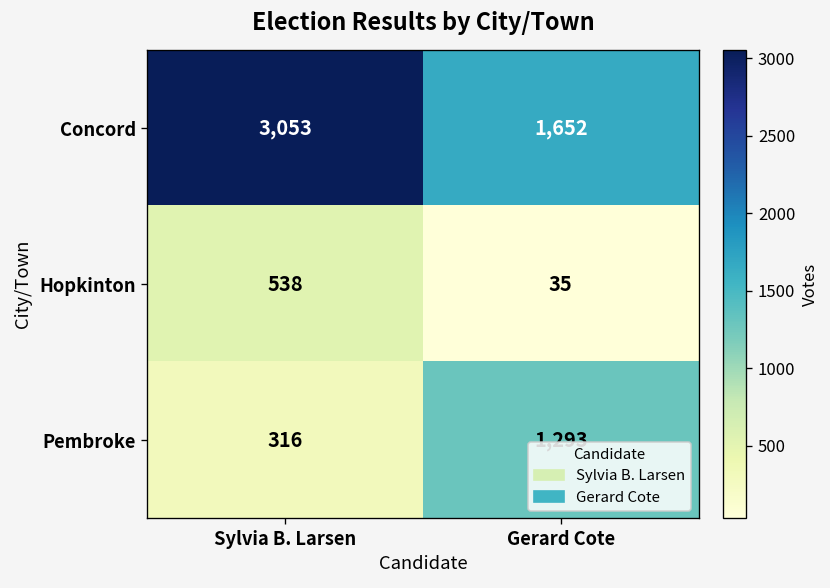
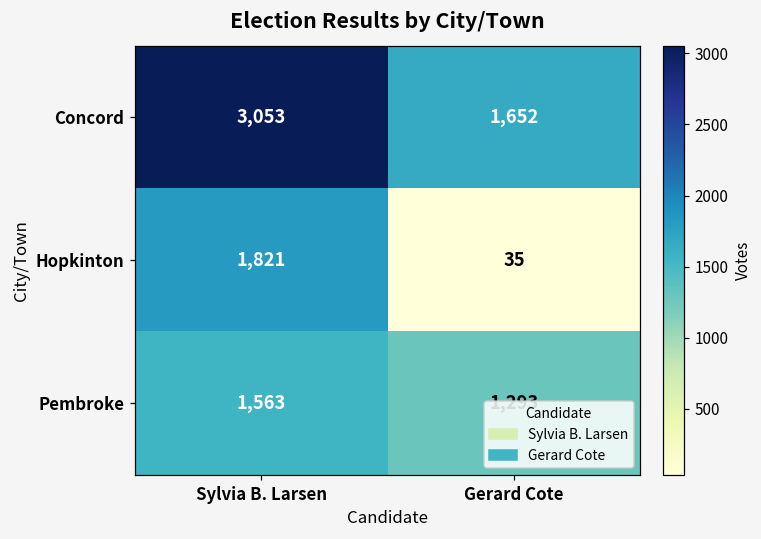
Hopkinton, Sylvia B. Larsen: 538 -> 1,821
Pembroke, Sylvia B. Larsen: 316 -> 1,563
